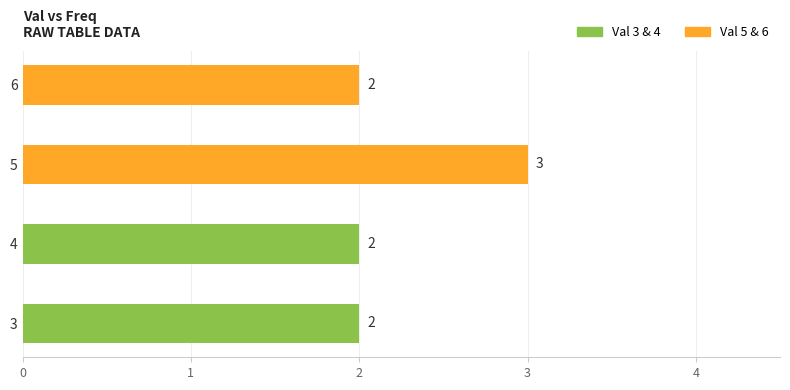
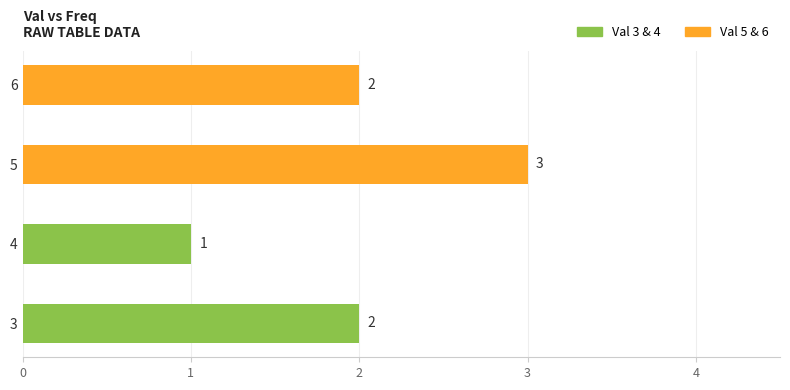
4: 2 -> 1
